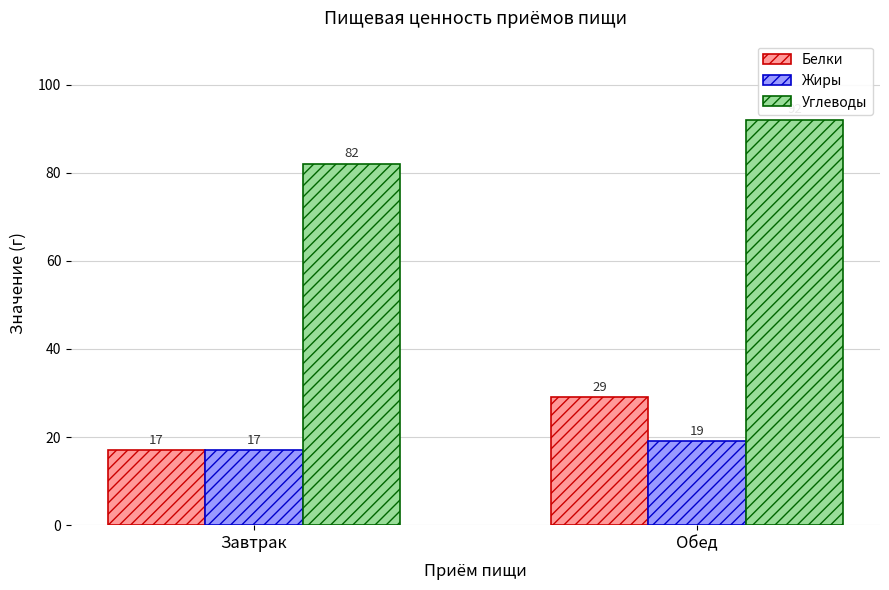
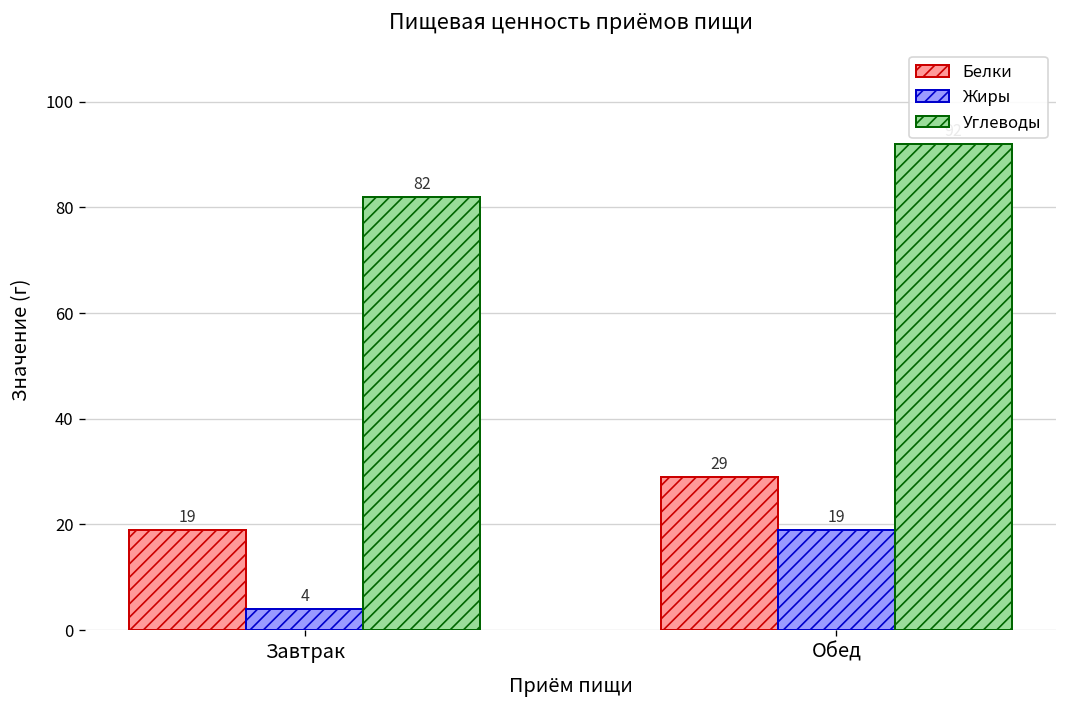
Белки, Завтрак: 17 -> 19
Жиры, Завтрак: 17 -> 4
